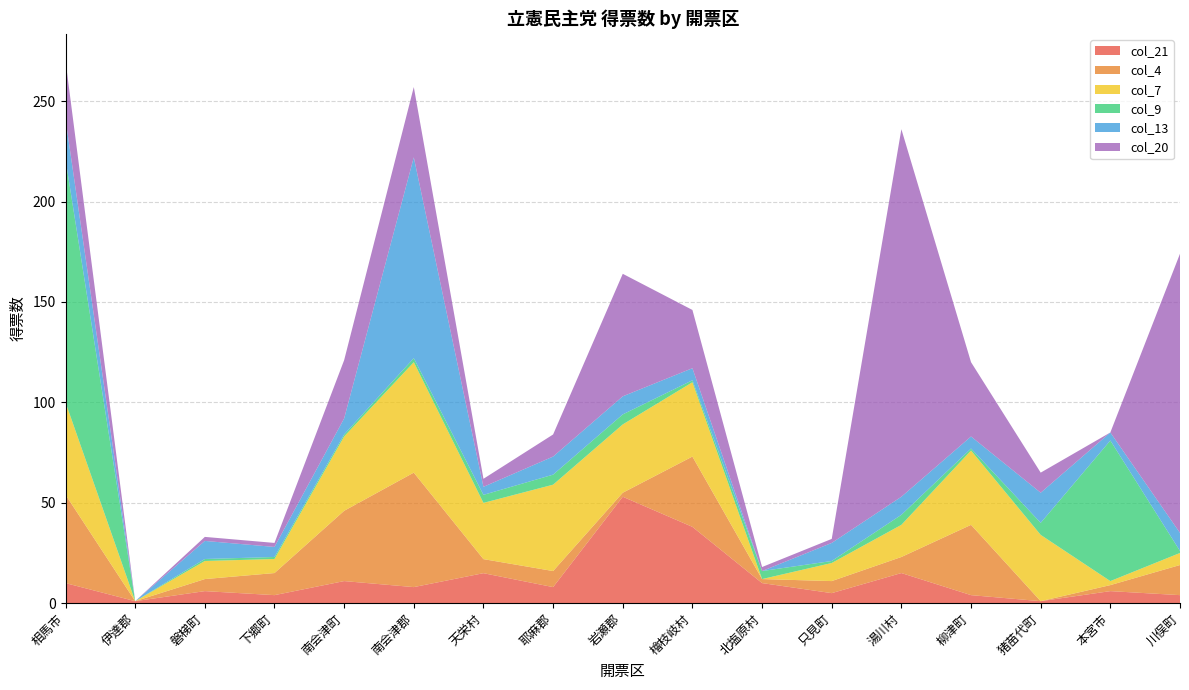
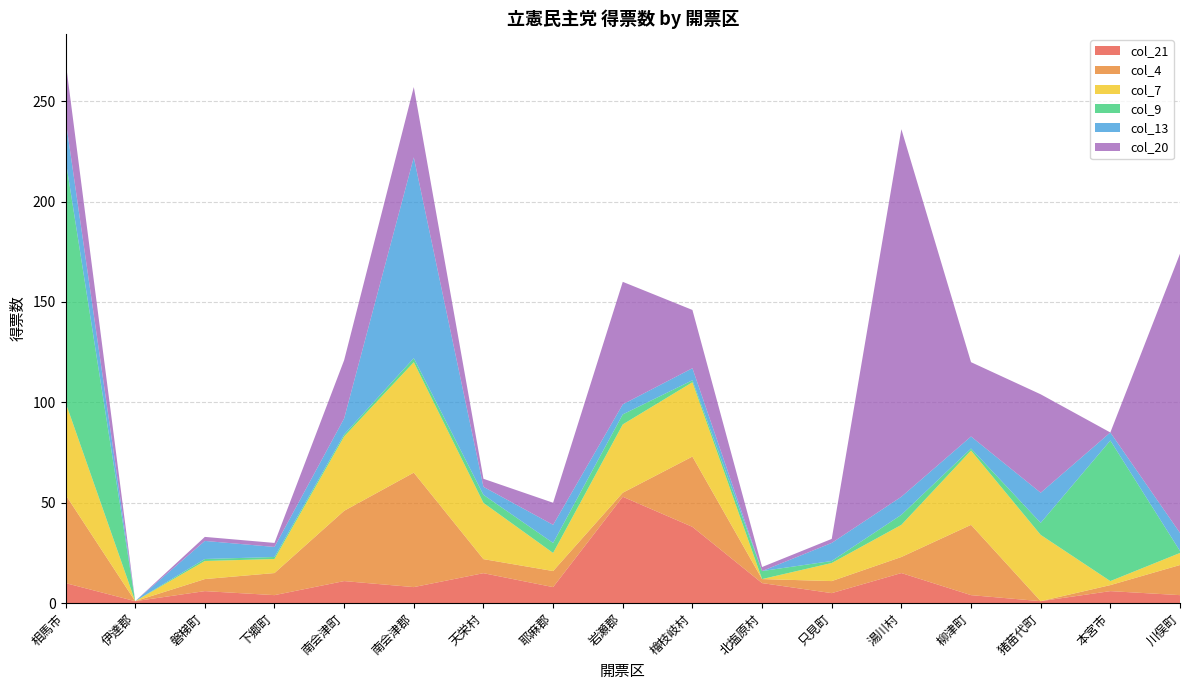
col_7, 耶麻郡: 43 -> 9
col_13, 岩瀬郡: 9 -> 5
col_20, 猪苗代町: 10 -> 49
